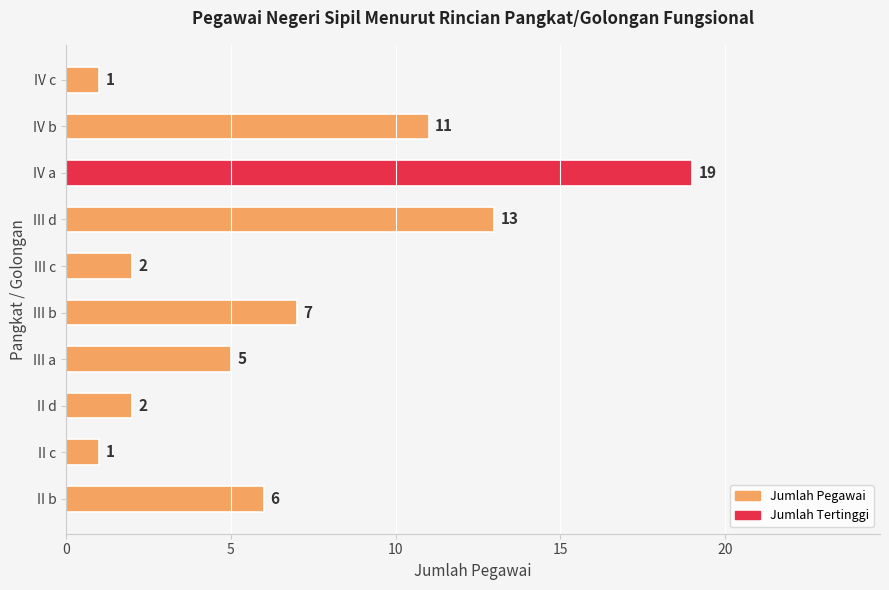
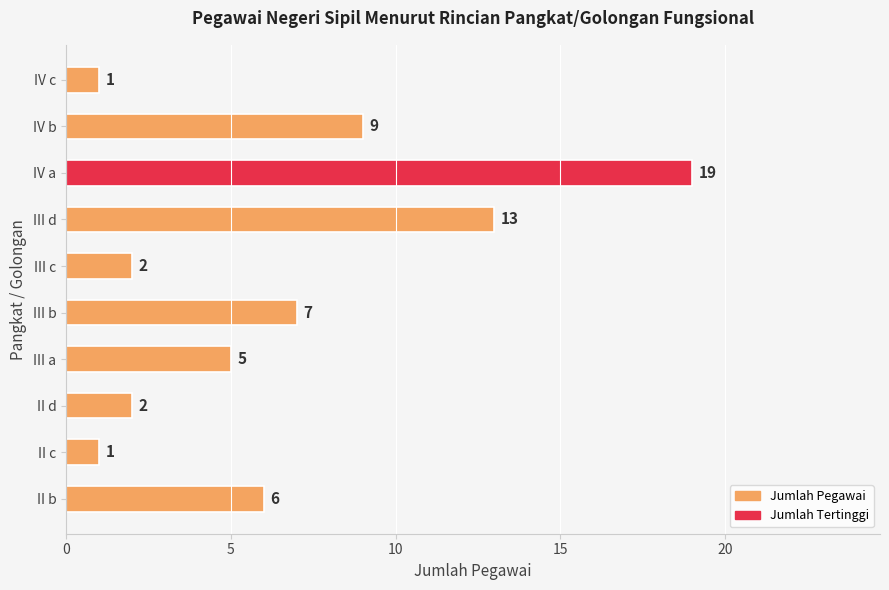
IV b: 11 -> 9
